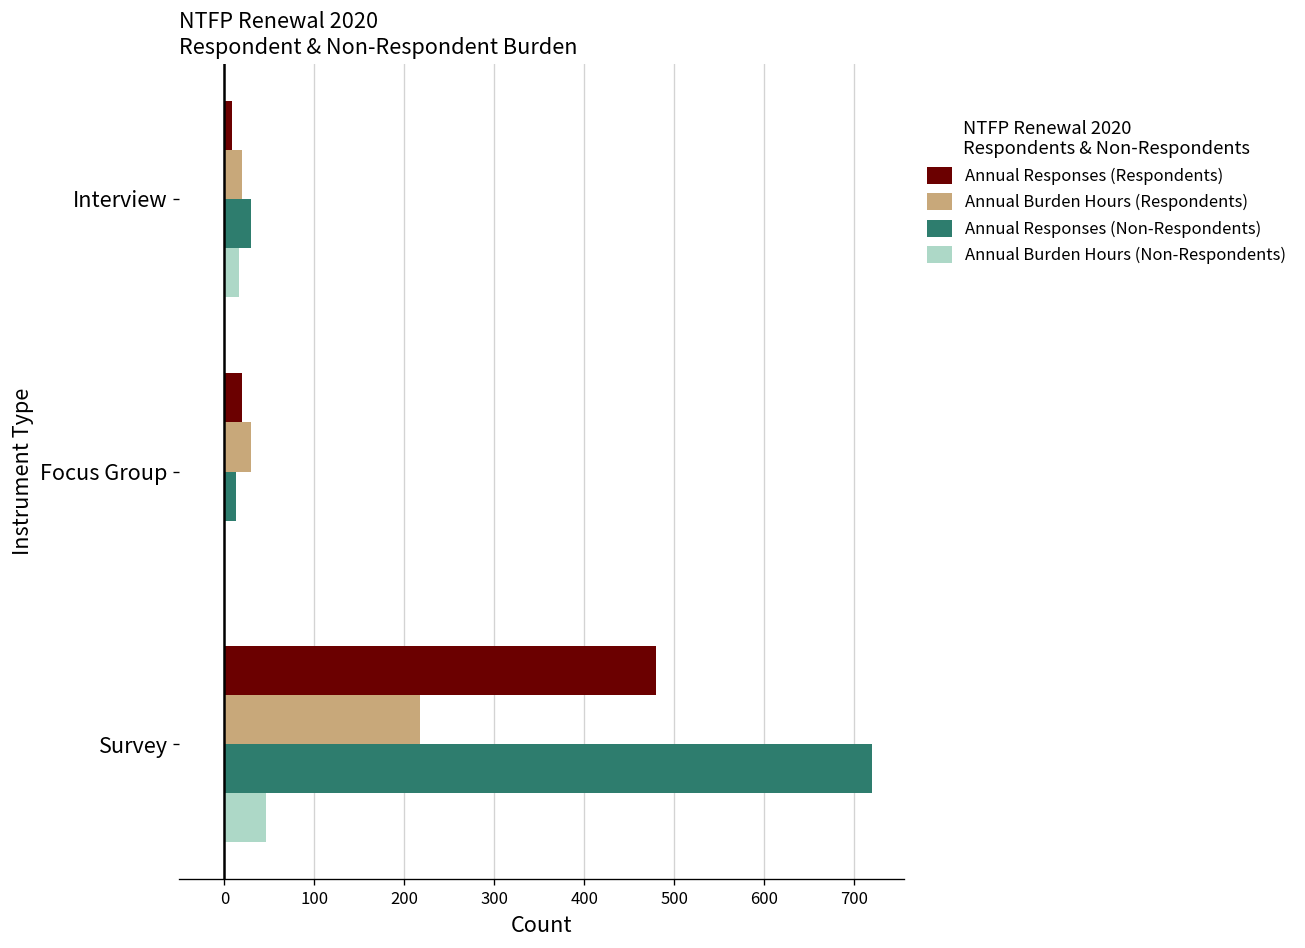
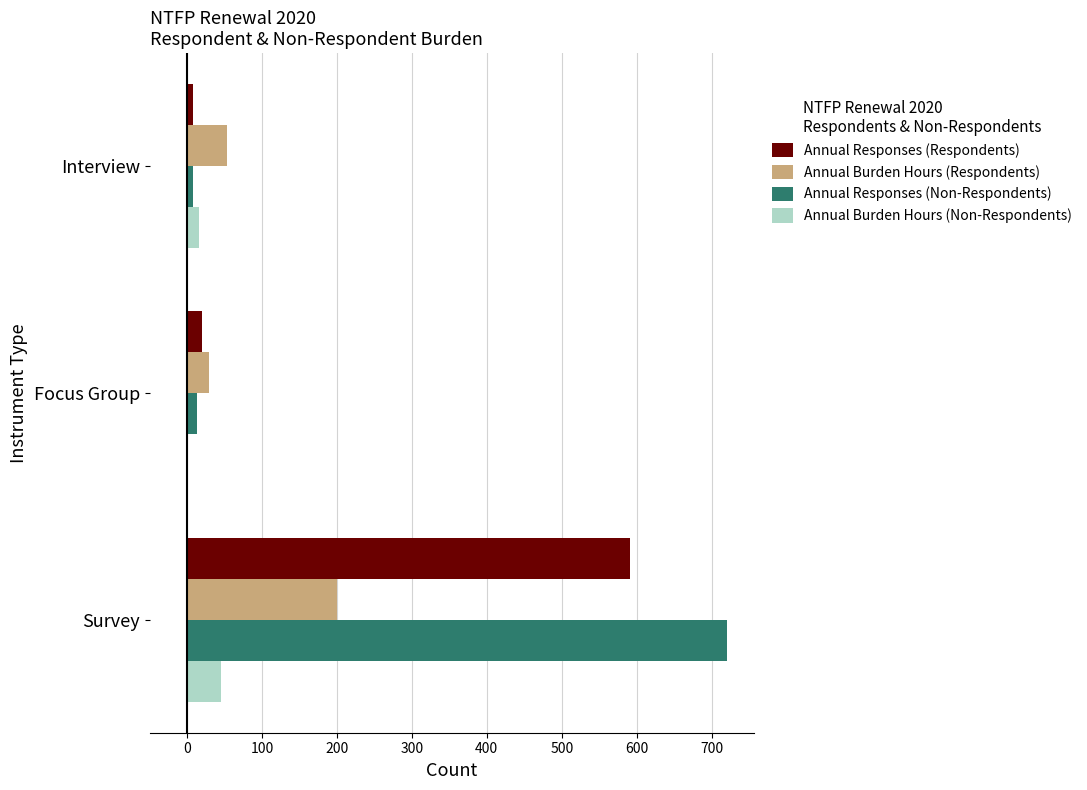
Annual Burden Hours (Respondents), Interview: 20 -> 50
Annual Responses (Non-Respondents), Interview: 30 -> 10
Annual Responses (Respondents), Survey: 480 -> 590
Annual Burden Hours (Respondents), Survey: 220 -> 200
